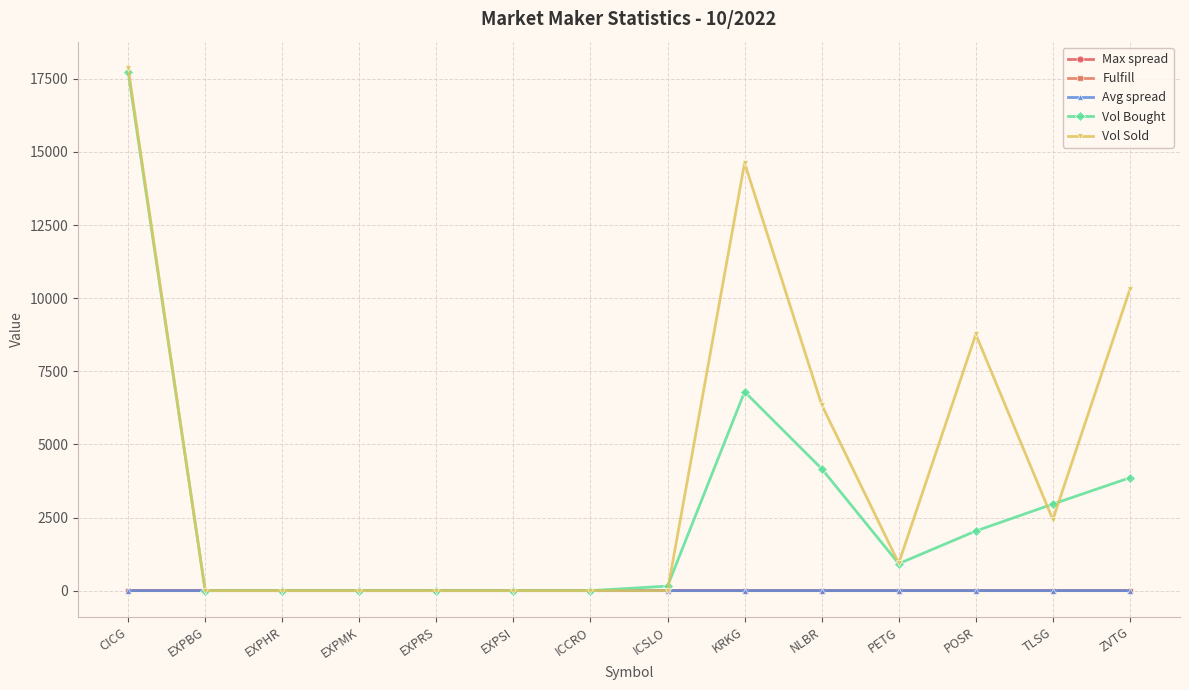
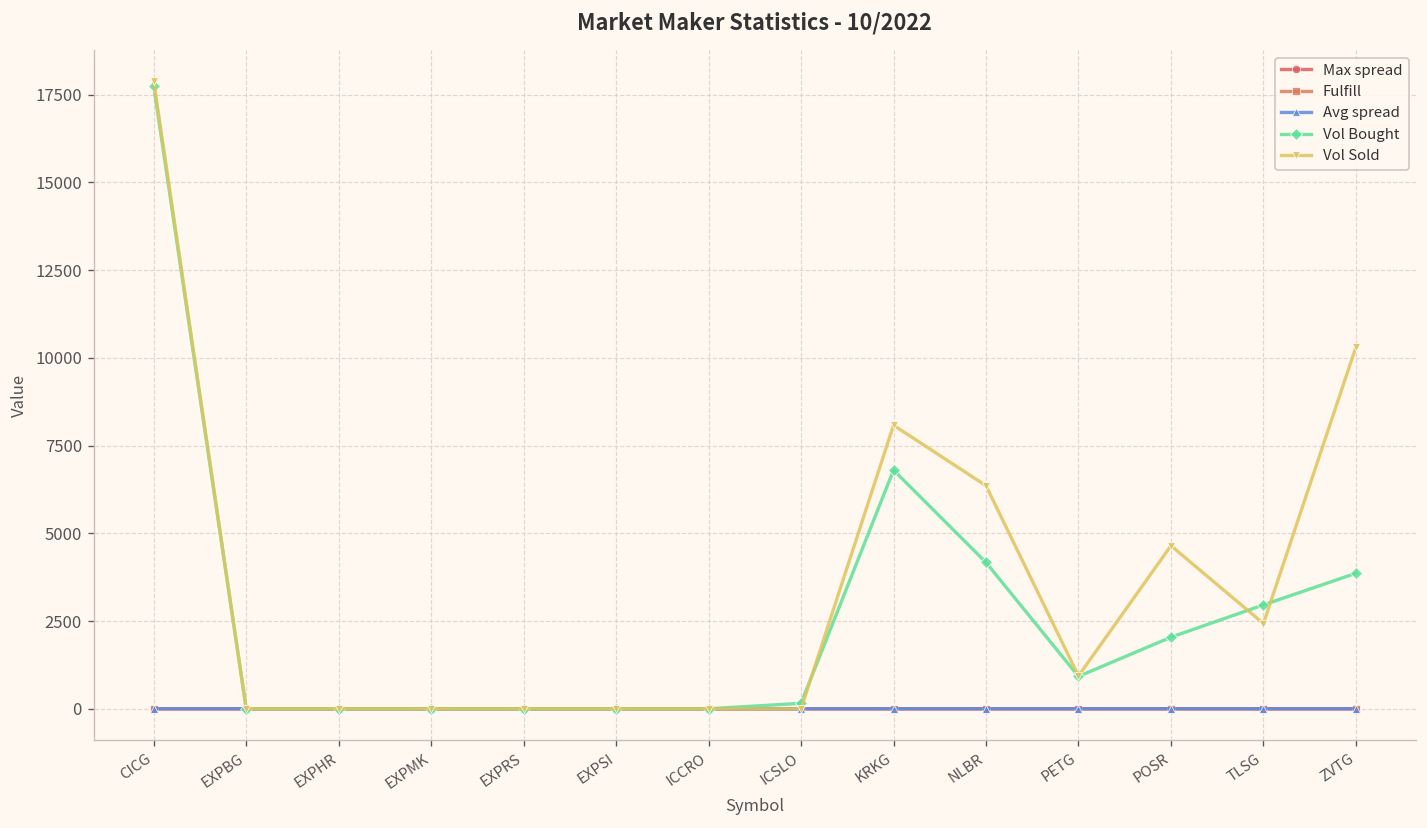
Vol Sold, KRKG: 14600 -> 8100
Vol Sold, POSR: 8800 -> 4600
